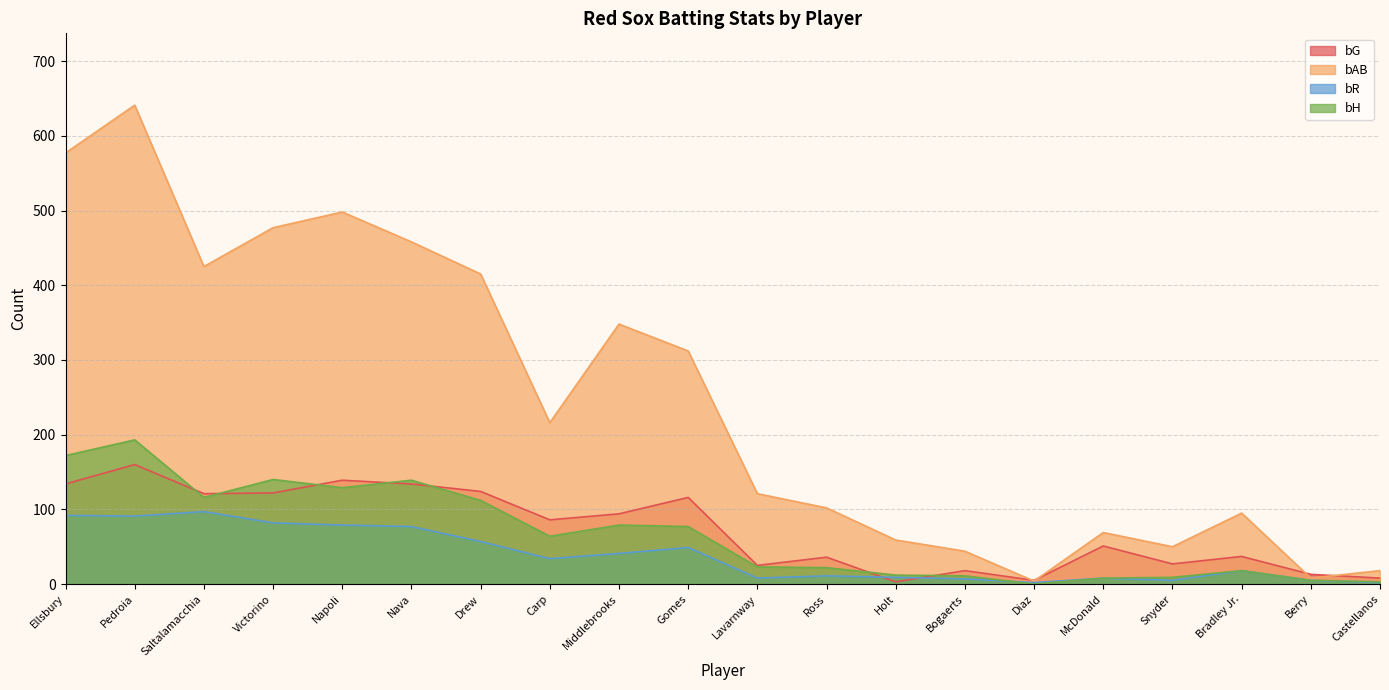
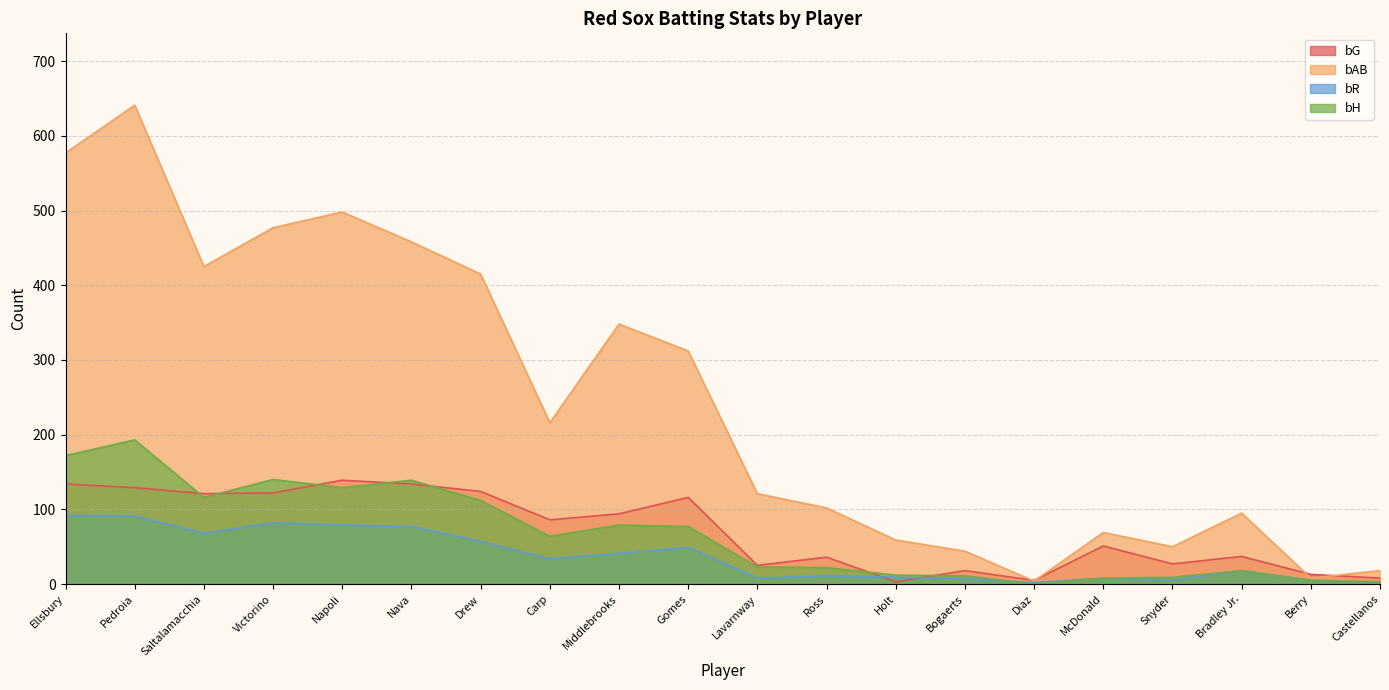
bG, Pedroia: 160 -> 130
bR, Saltalamacchia: 100 -> 70
